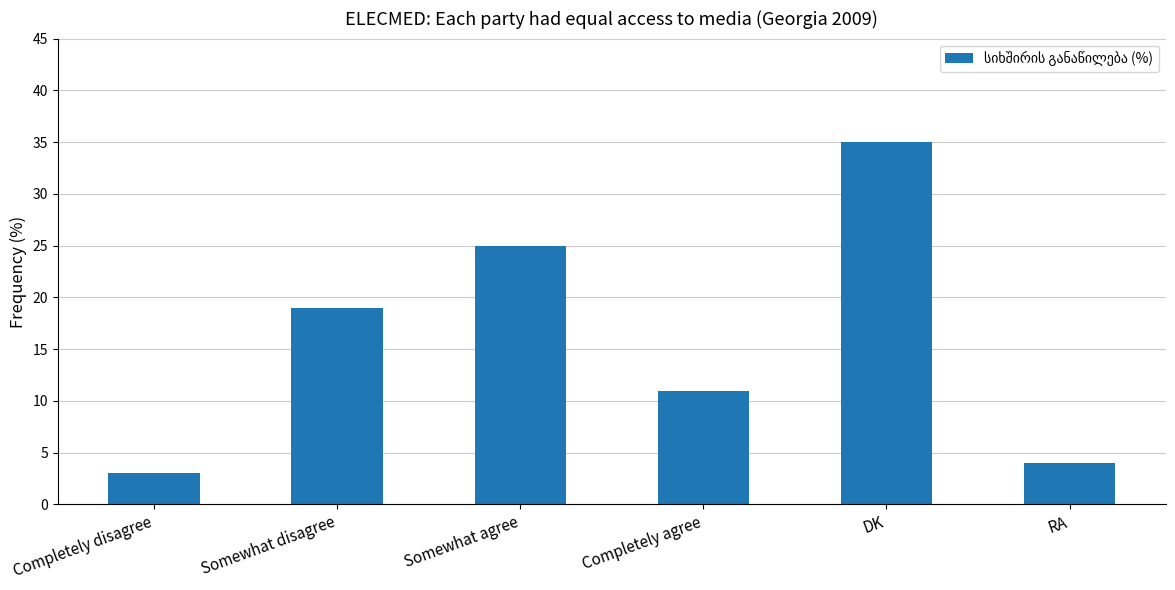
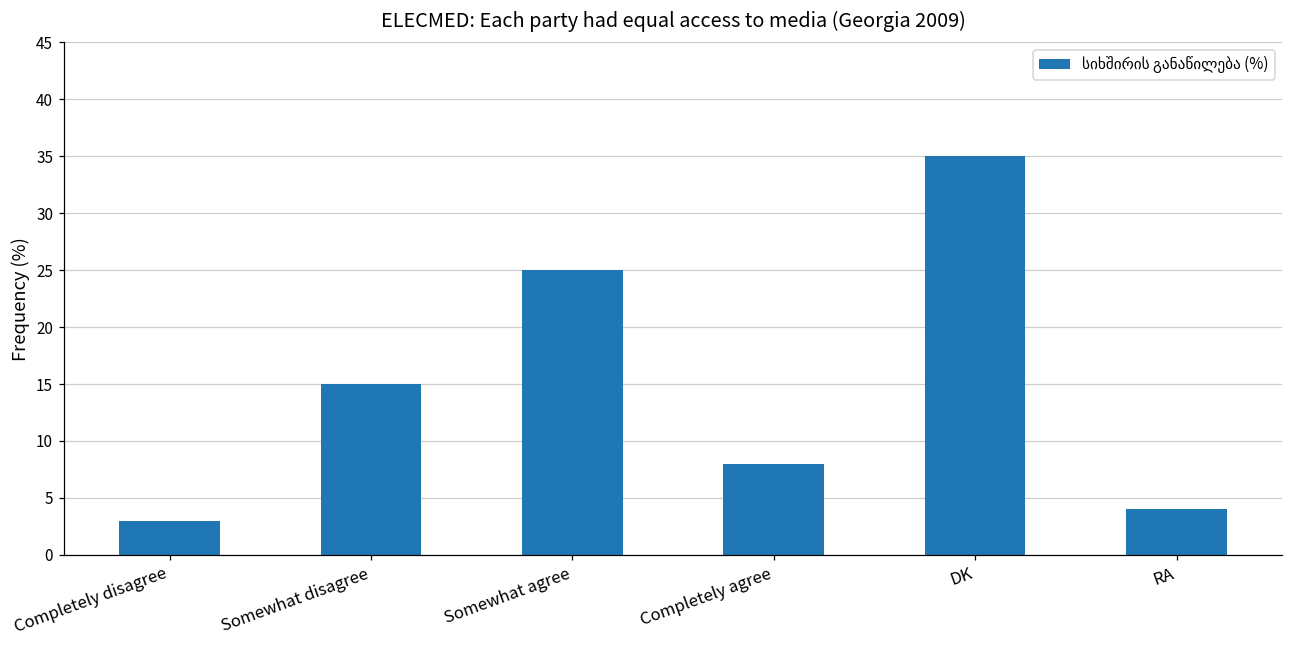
Somewhat disagree: 19 -> 15
Completely agree: 11 -> 8
